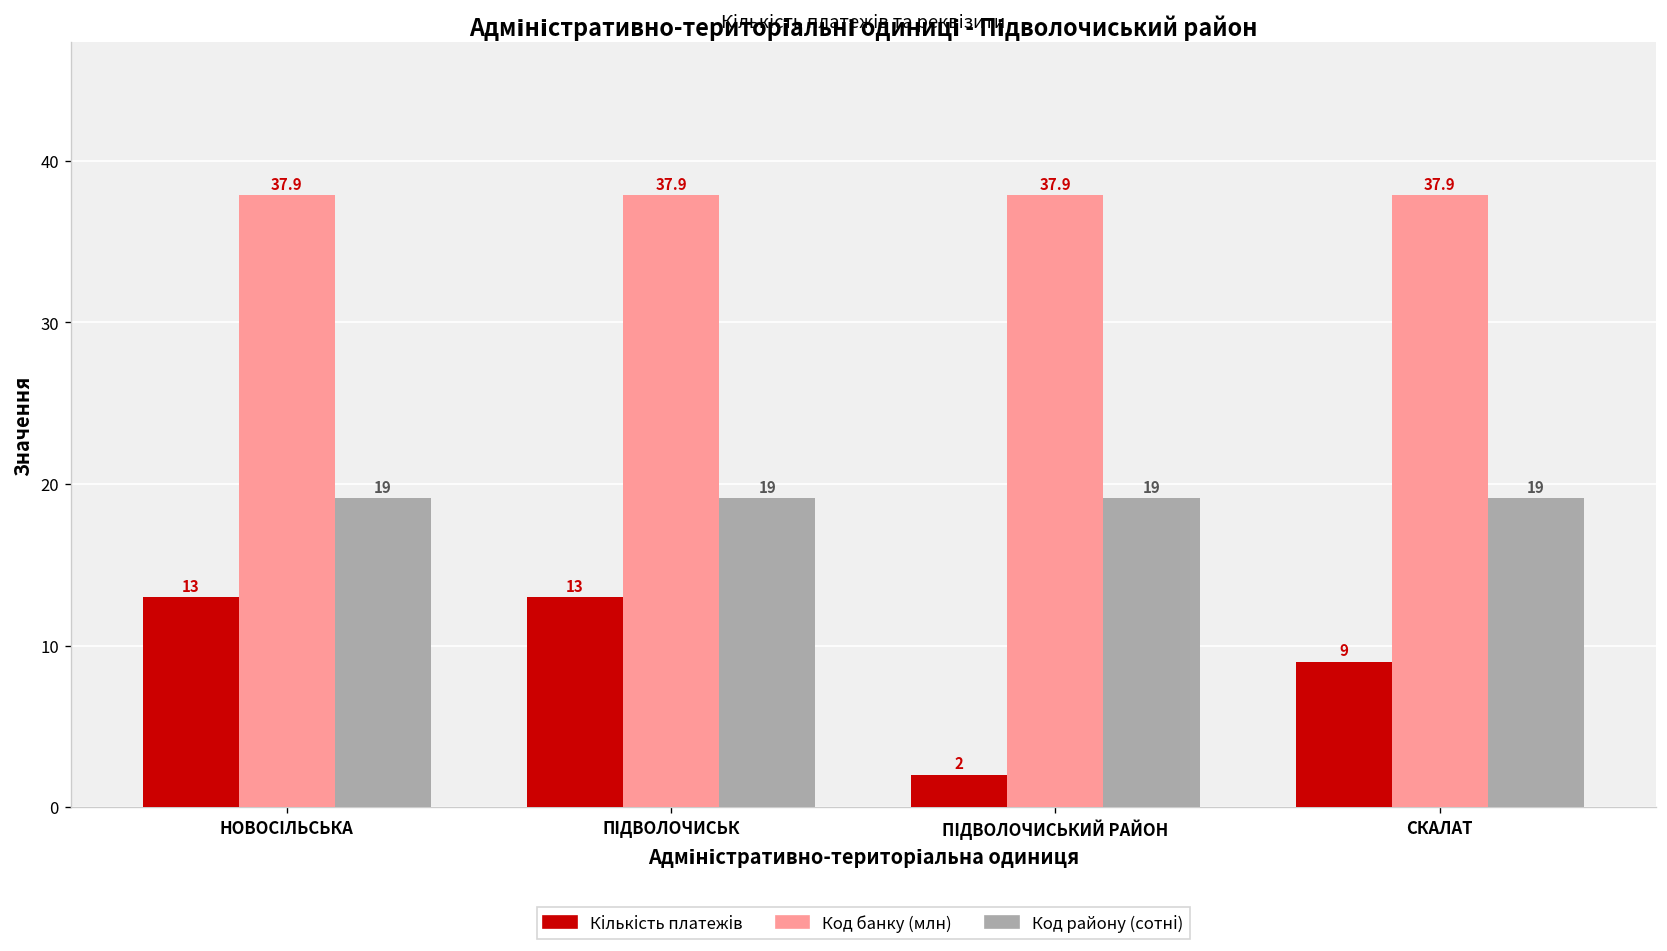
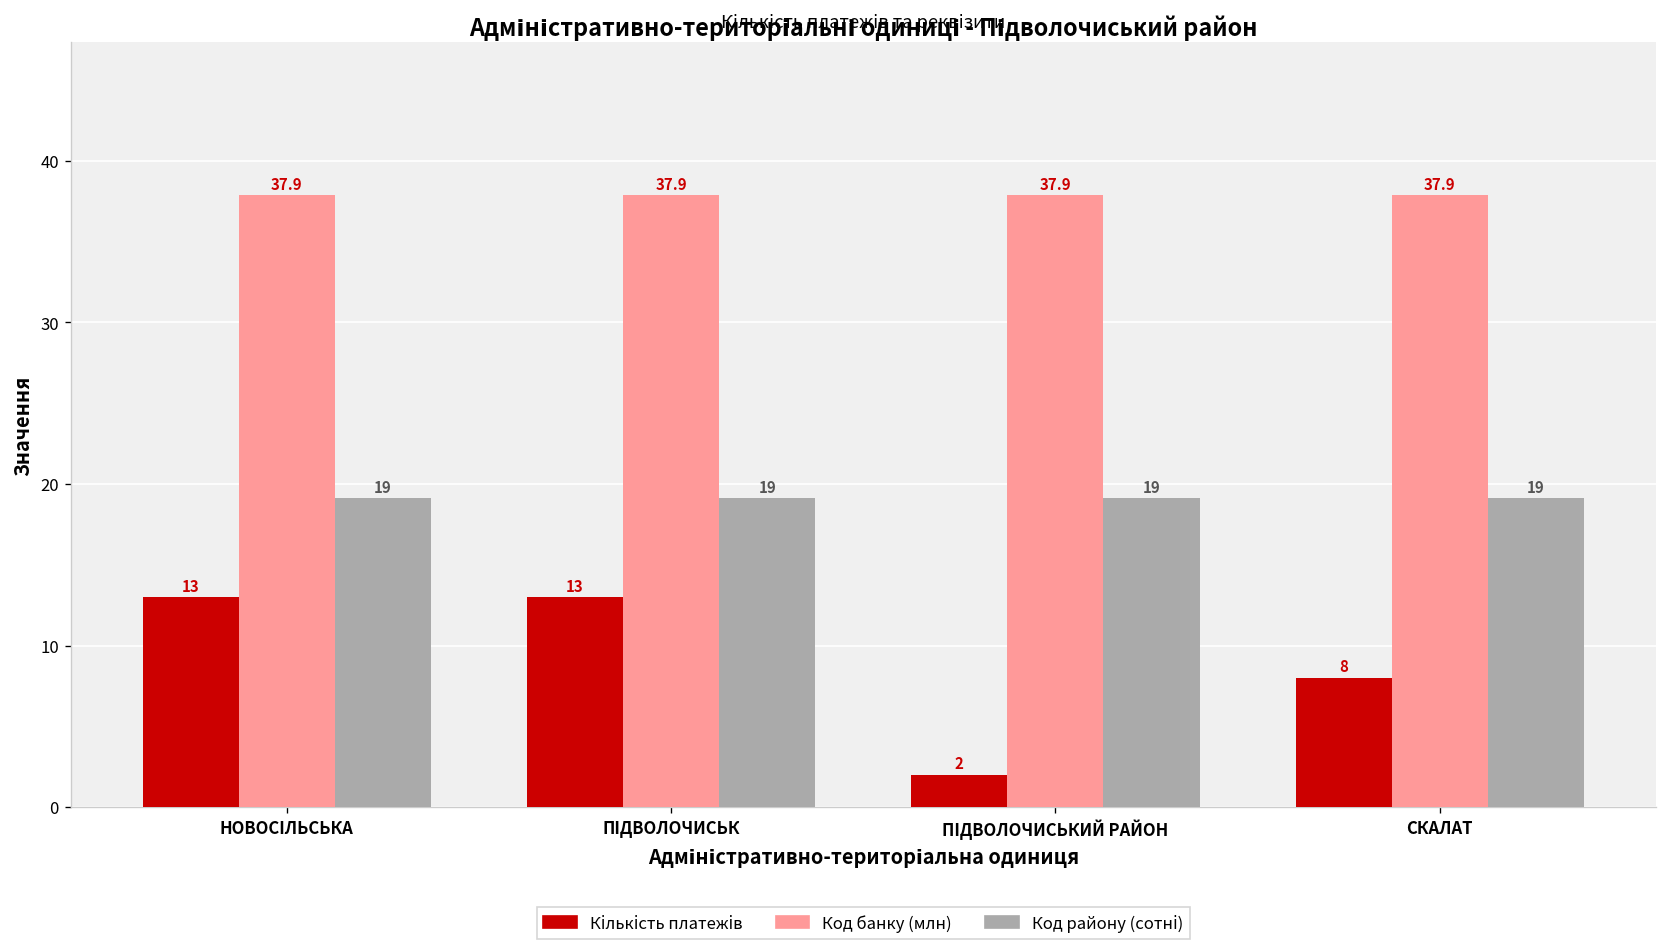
Кількість платежів, СКАЛАТ: 9 -> 8
